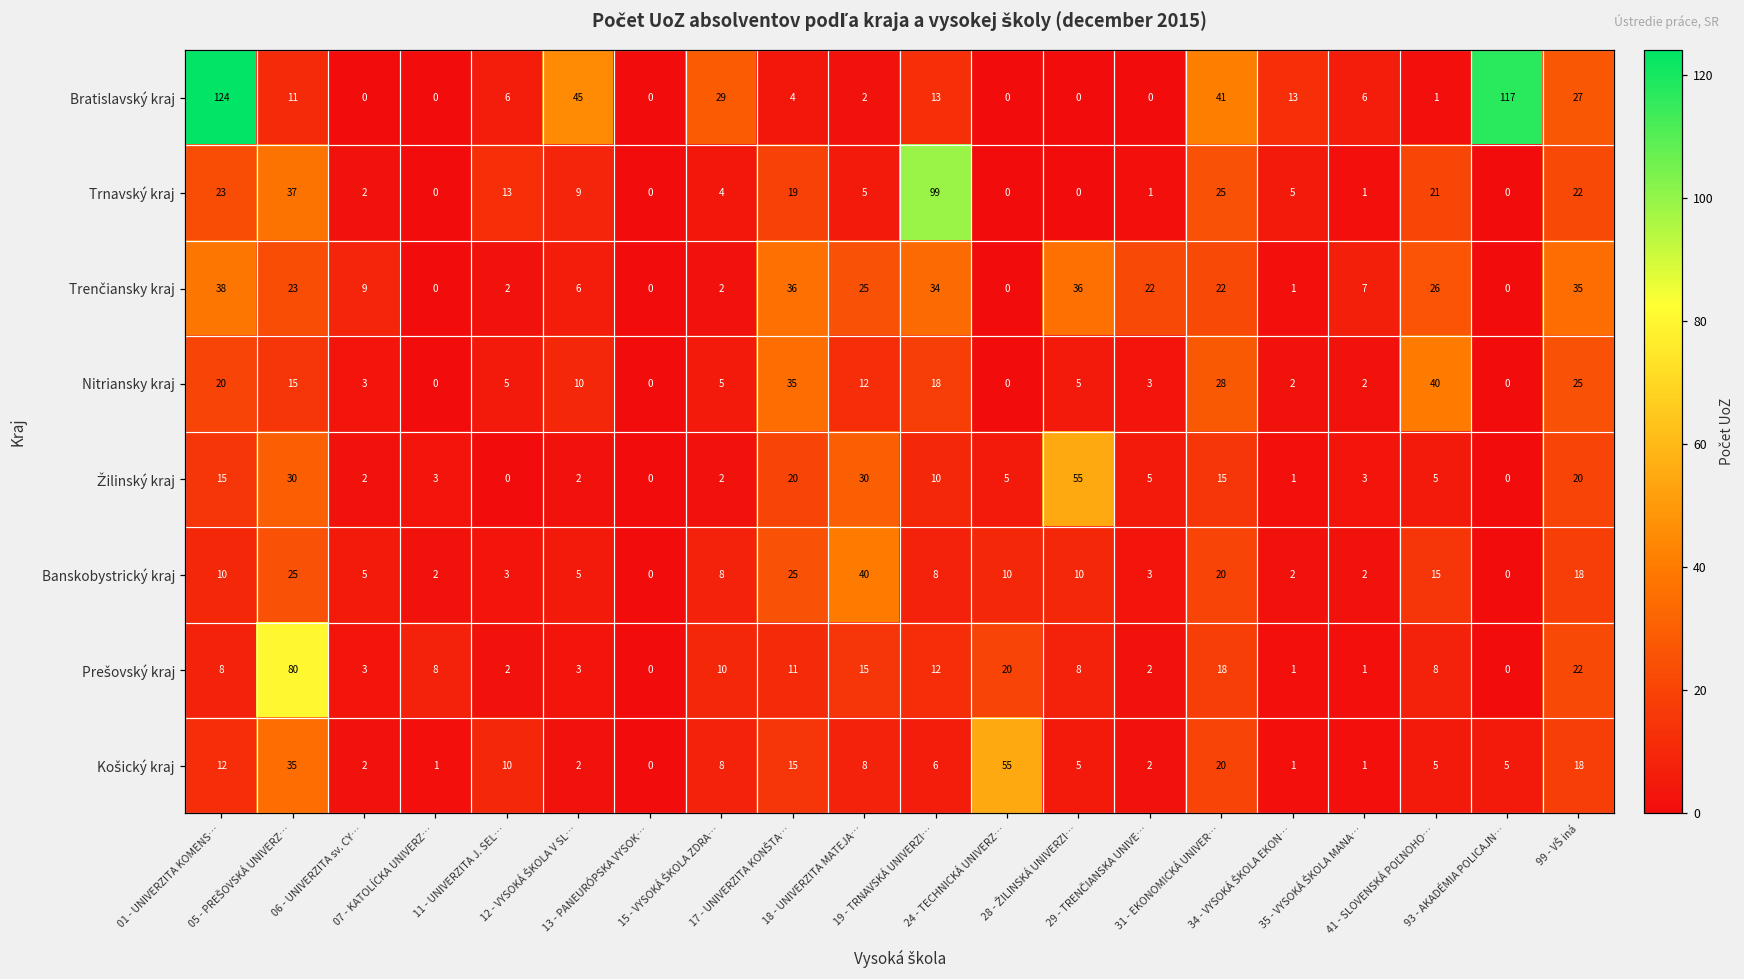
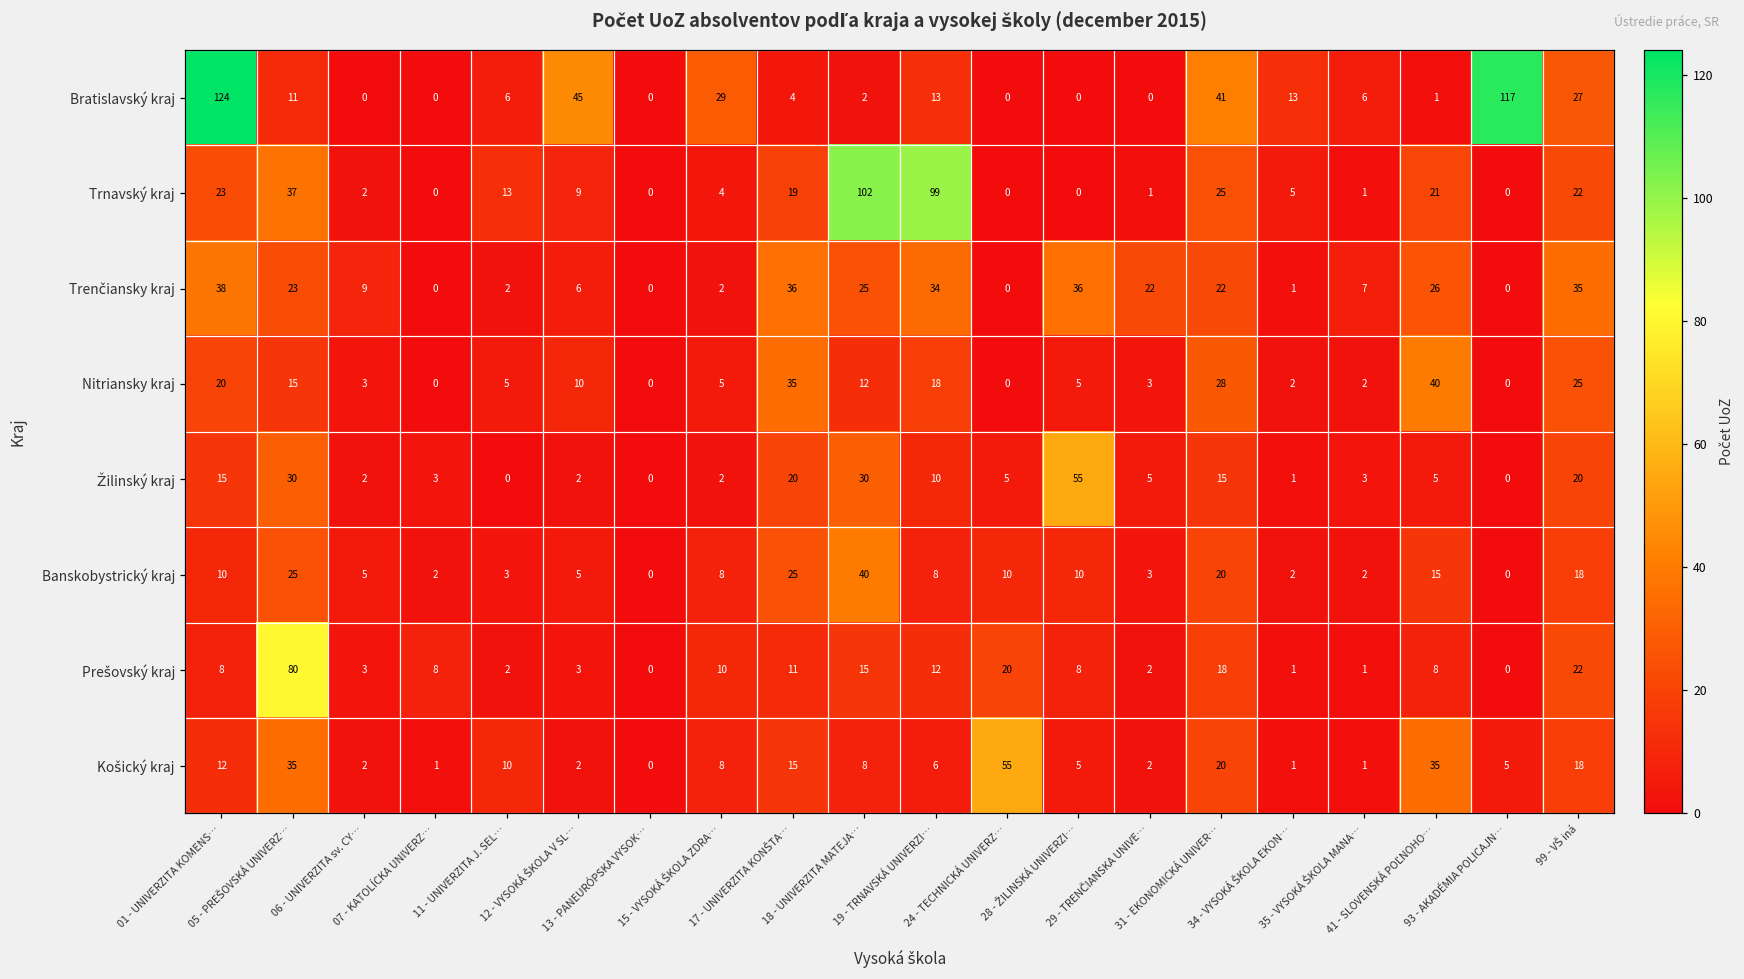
Trnavský kraj, 18 - UNIVERZITA MATEJA…: 5 -> 102
Košický kraj, 41 - SLOVENSKÁ POĽNOHO…: 5 -> 35
